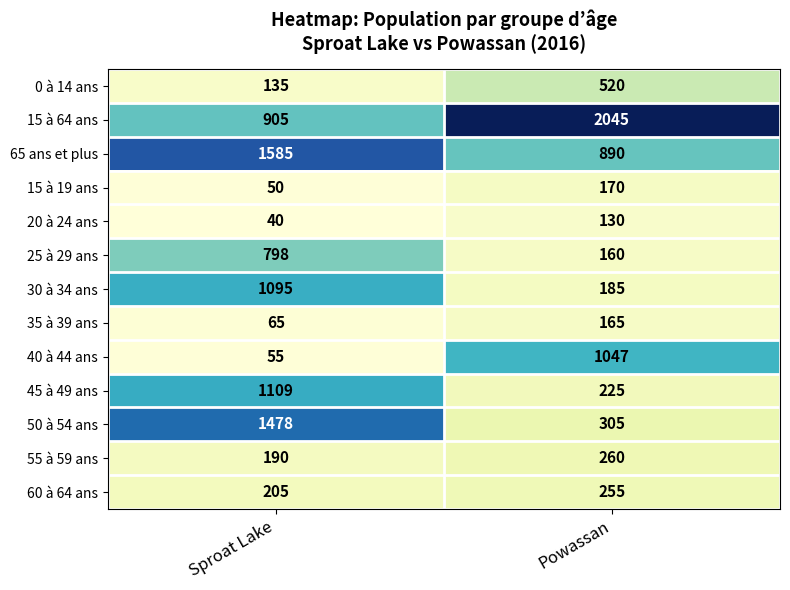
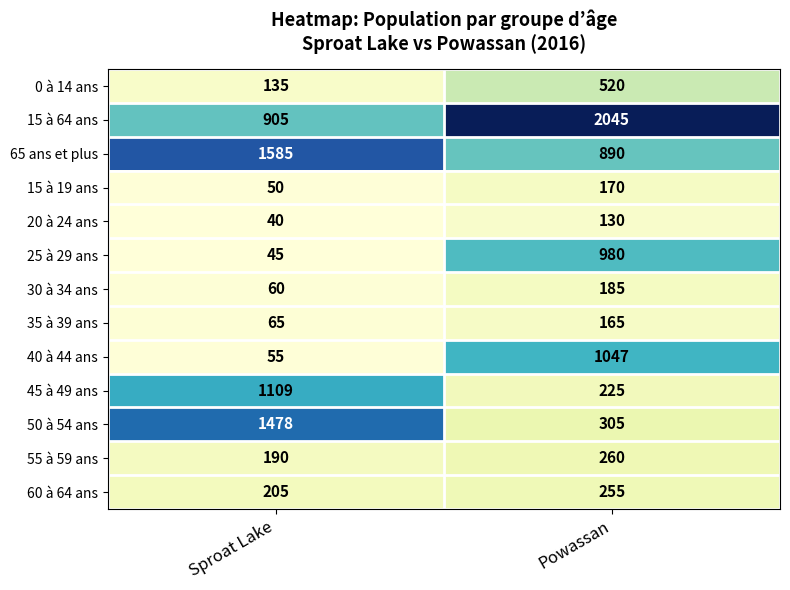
25 à 29 ans, Sproat Lake: 798 -> 45
25 à 29 ans, Powassan: 160 -> 980
30 à 34 ans, Sproat Lake: 1095 -> 60
